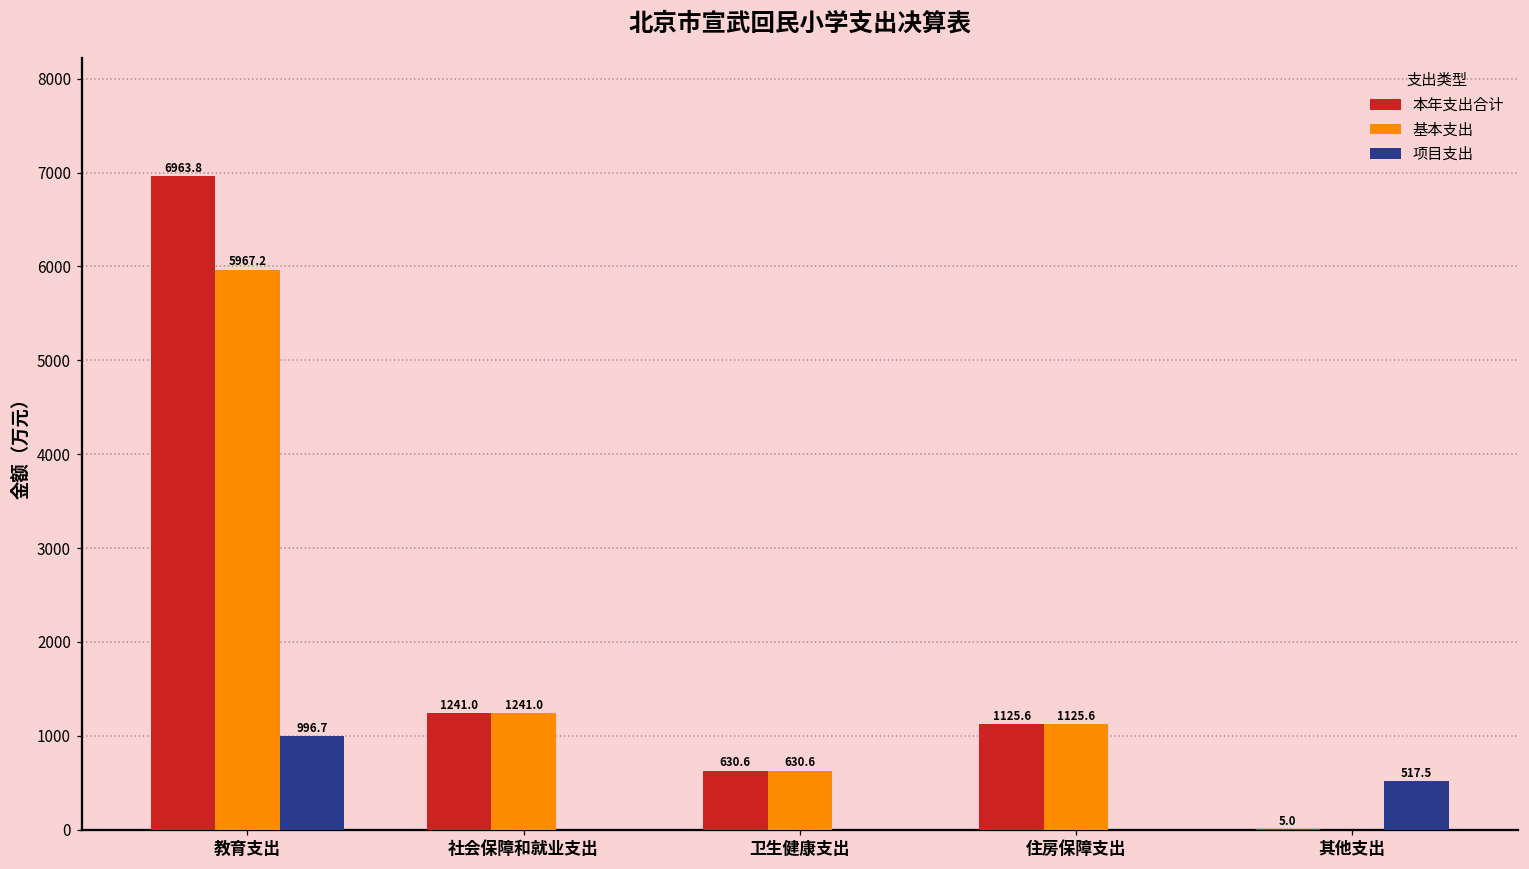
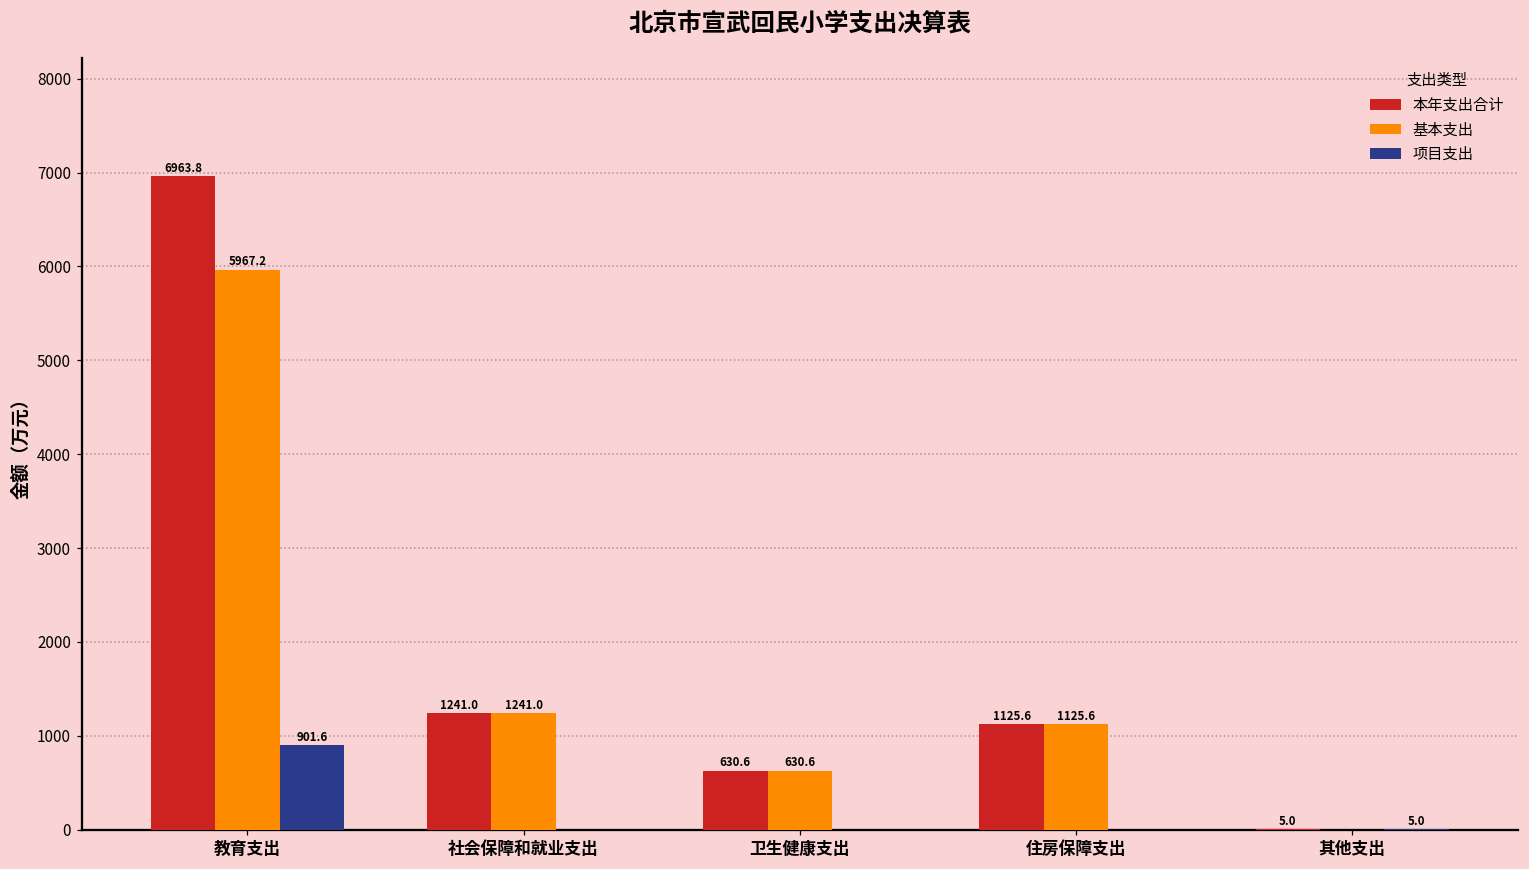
项目支出, 教育支出: 996.7 -> 901.6
项目支出, 其他支出: 517.5 -> 5.0
